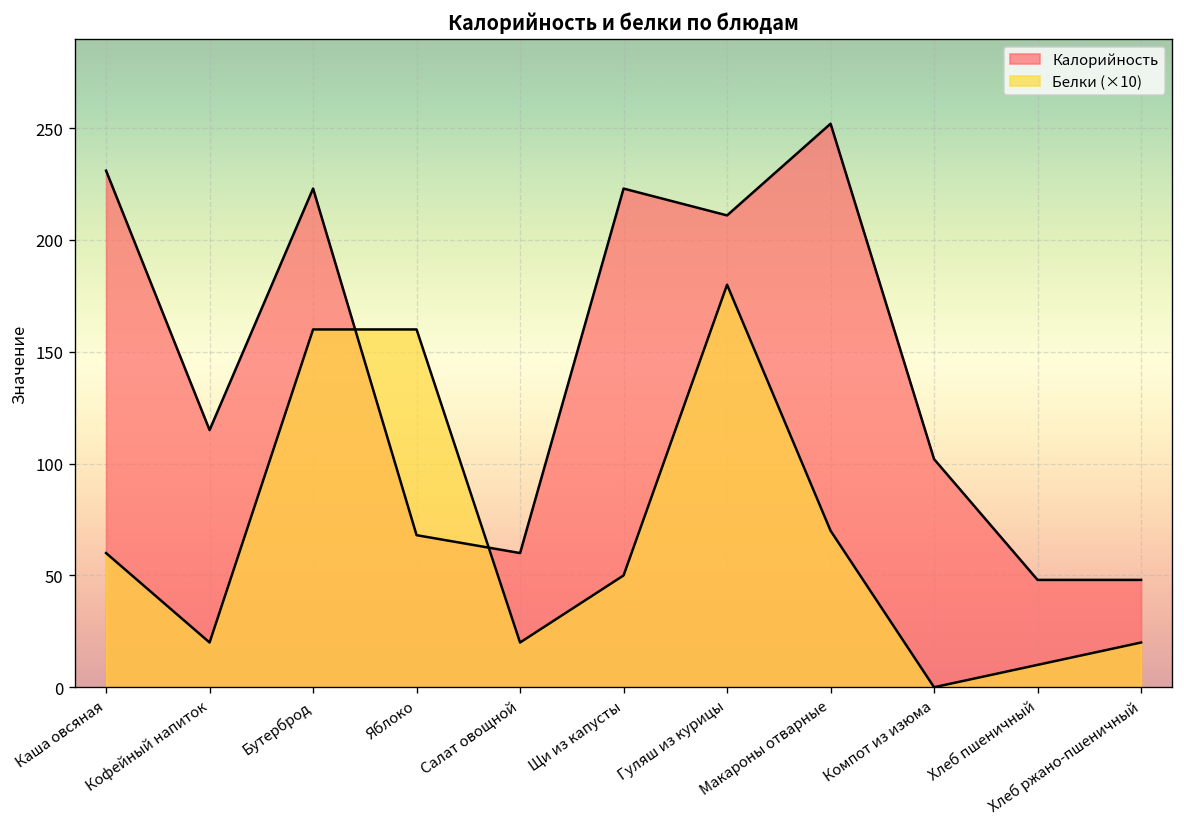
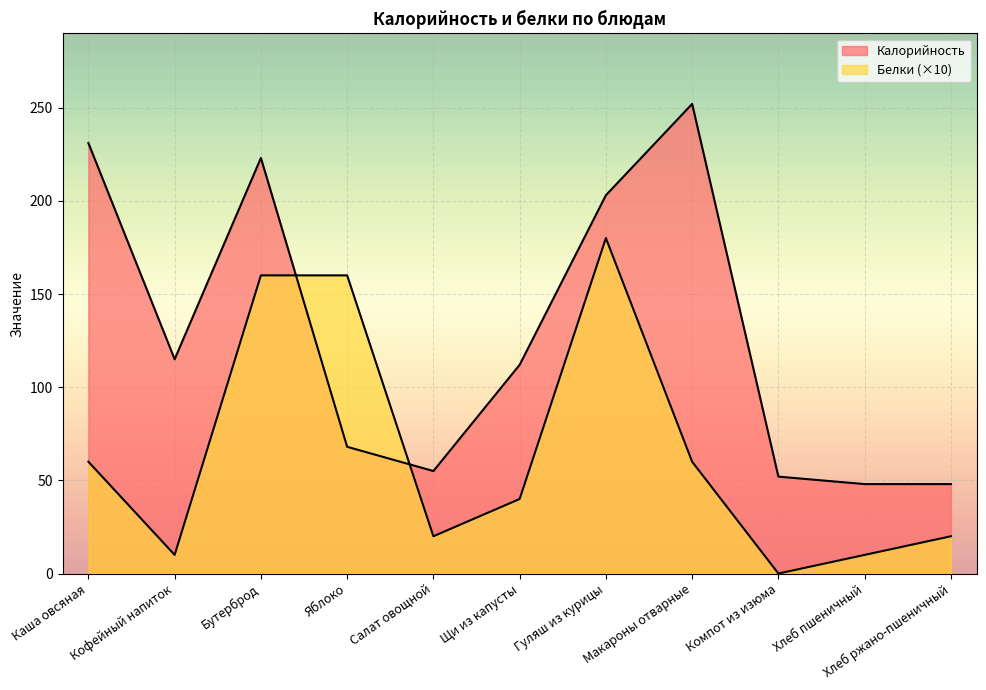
Белки (×10), Кофейный напиток: 20 -> 10
Калорийность, Салат овощной: 60 -> 55
Калорийность, Щи из капусты: 223 -> 112
Белки (×10), Щи из капусты: 50 -> 40
Калорийность, Гуляш из курицы: 211 -> 203
Белки (×10), Макароны отварные: 70 -> 60
Калорийность, Компот из изюма: 102 -> 52
